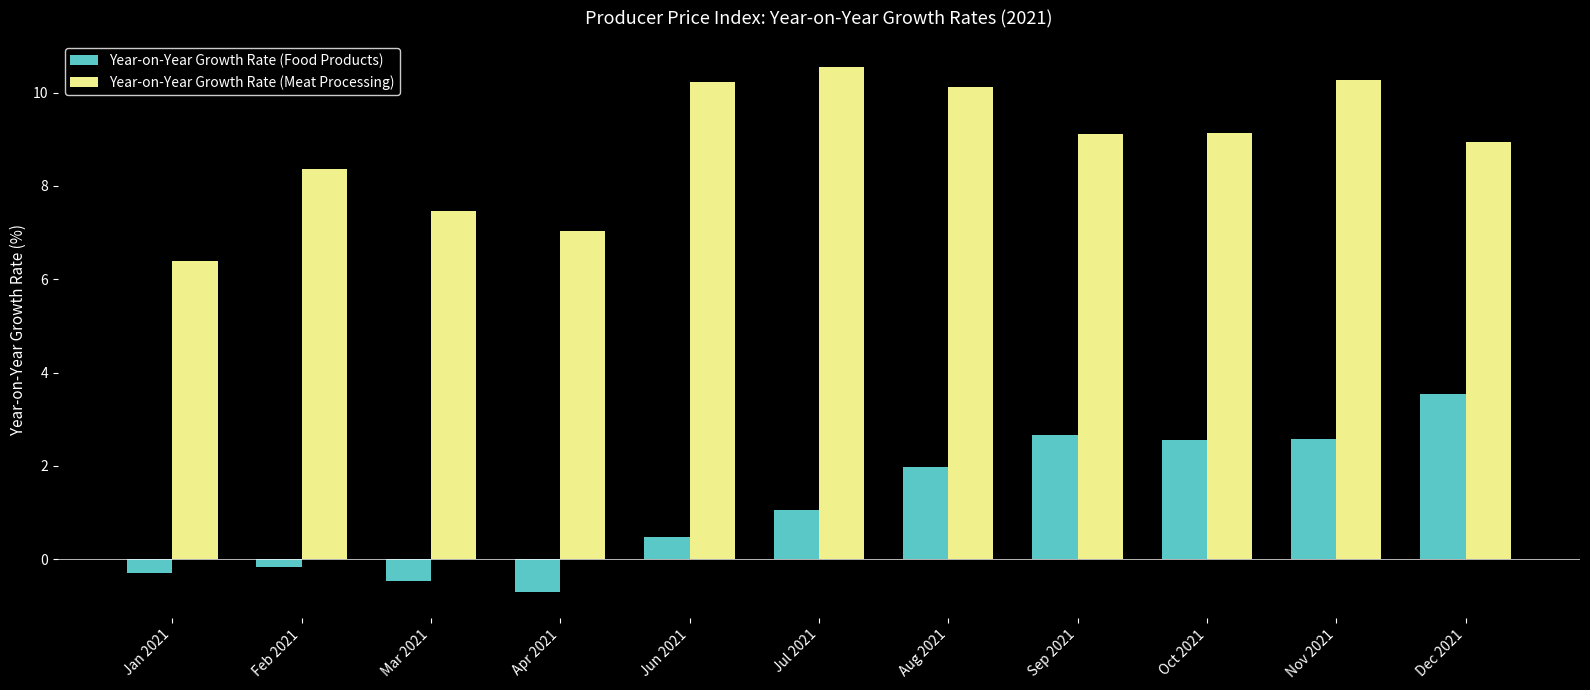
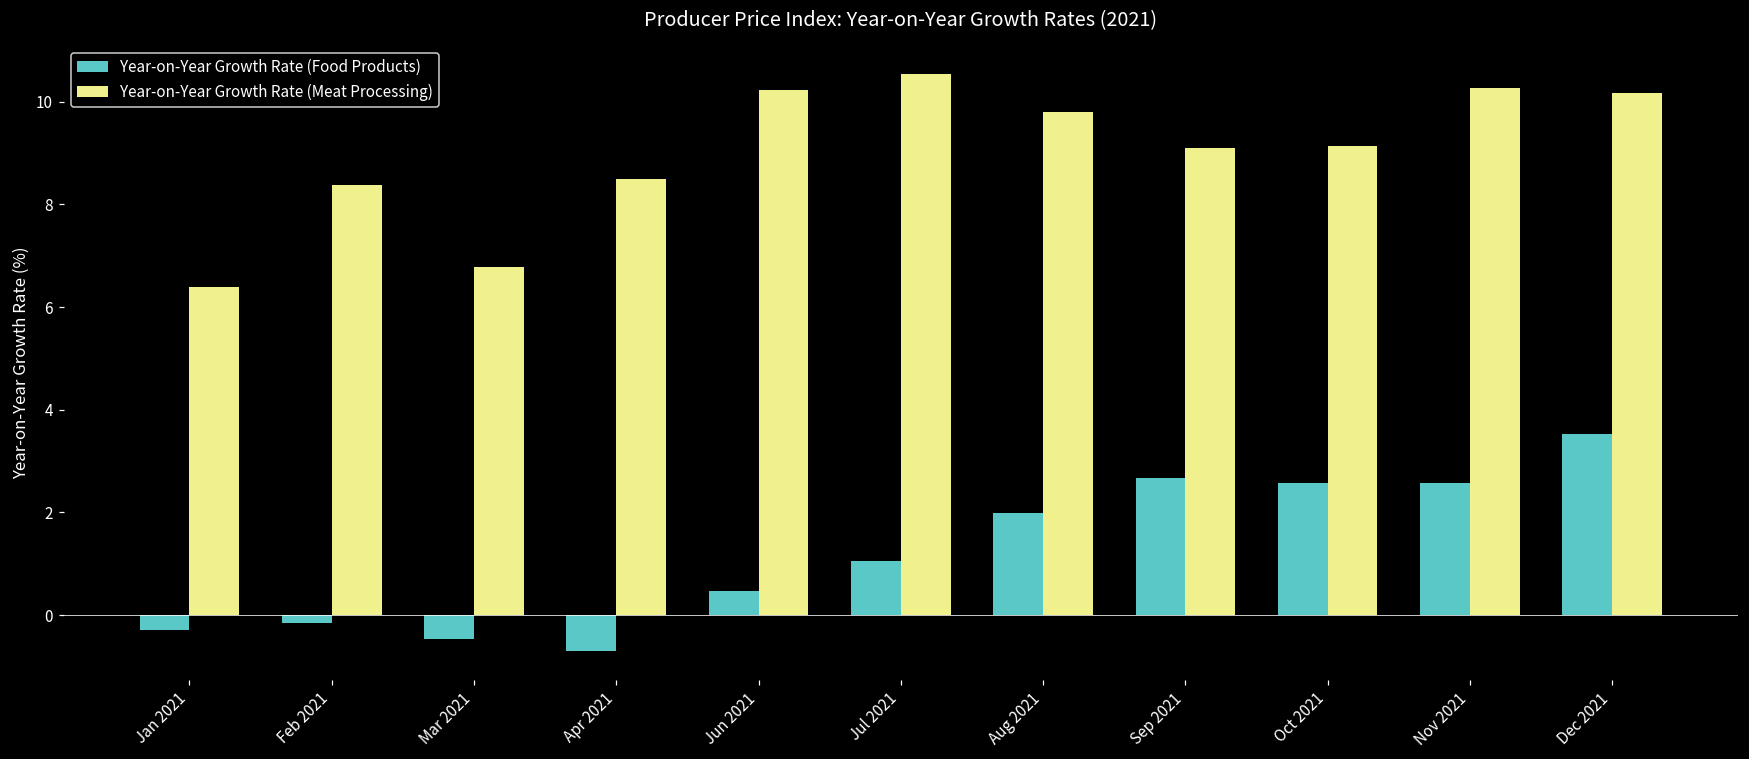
Year-on-Year Growth Rate (Meat Processing), Mar 2021: 7.5 -> 6.8
Year-on-Year Growth Rate (Meat Processing), Apr 2021: 7.0 -> 8.5
Year-on-Year Growth Rate (Meat Processing), Aug 2021: 10.1 -> 9.8
Year-on-Year Growth Rate (Meat Processing), Dec 2021: 8.9 -> 10.2
